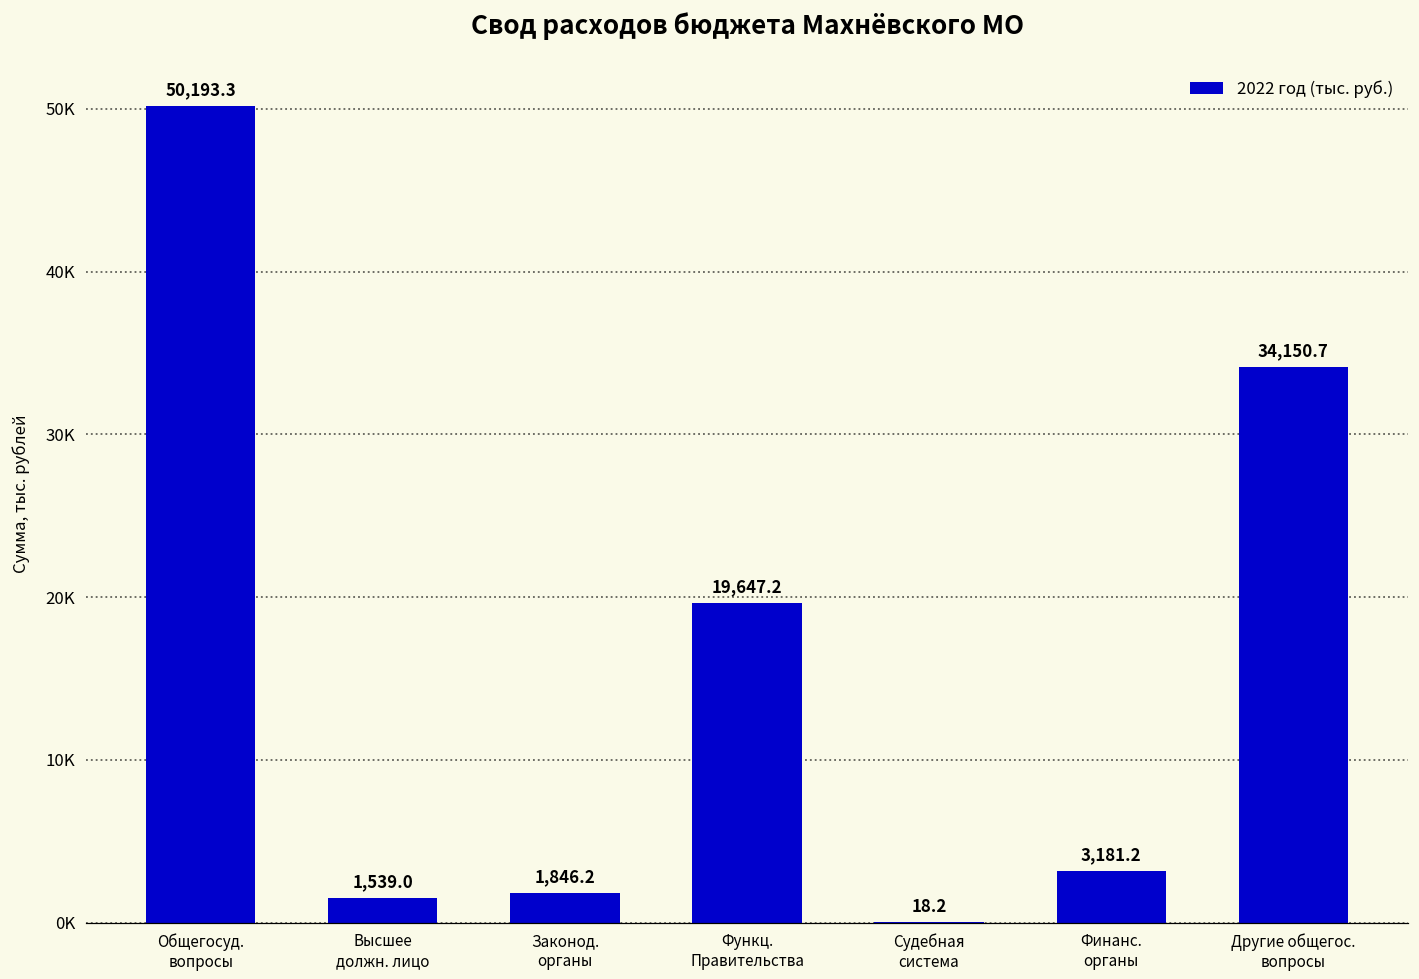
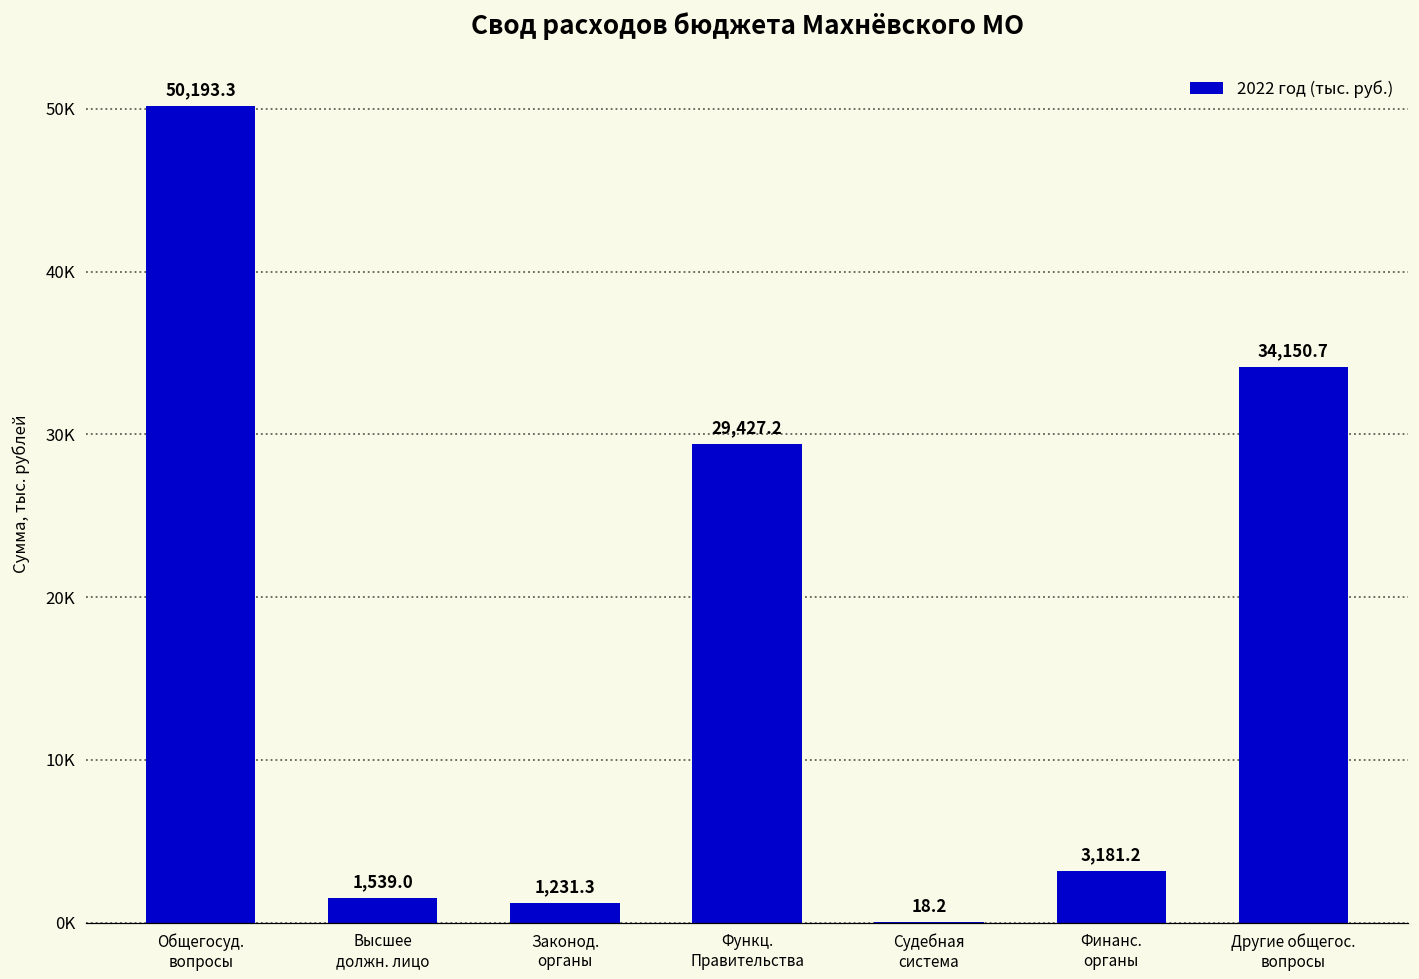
Законод. органы: 1,846.2 -> 1,231.3
Функц. Правительства: 19,647.2 -> 29,427.2
